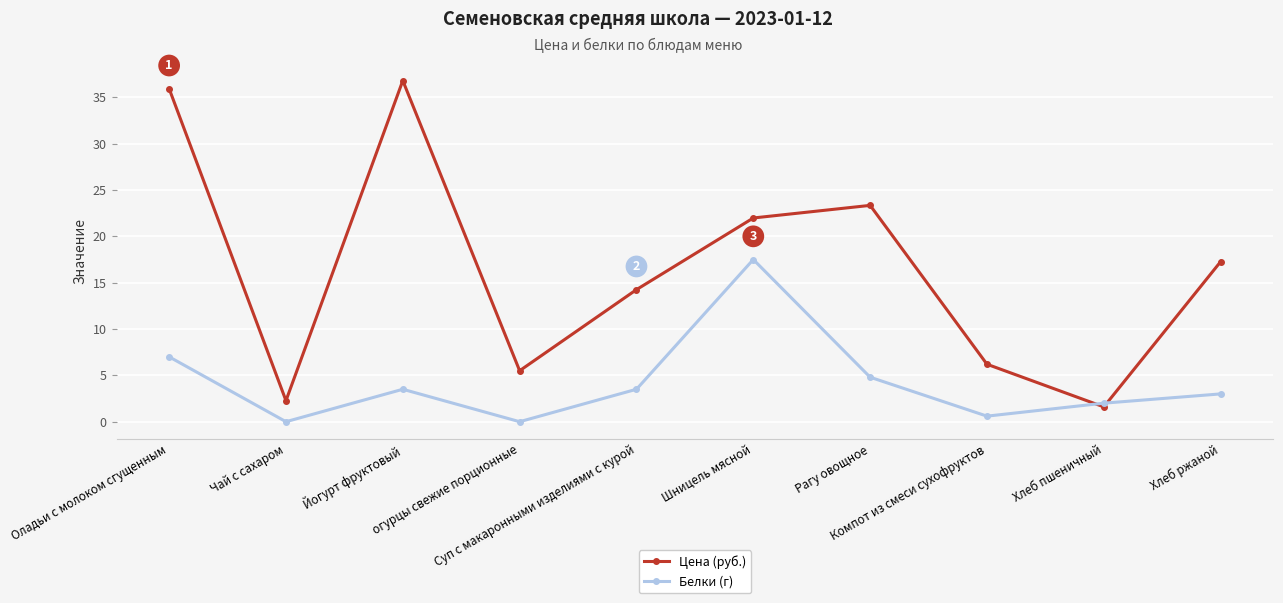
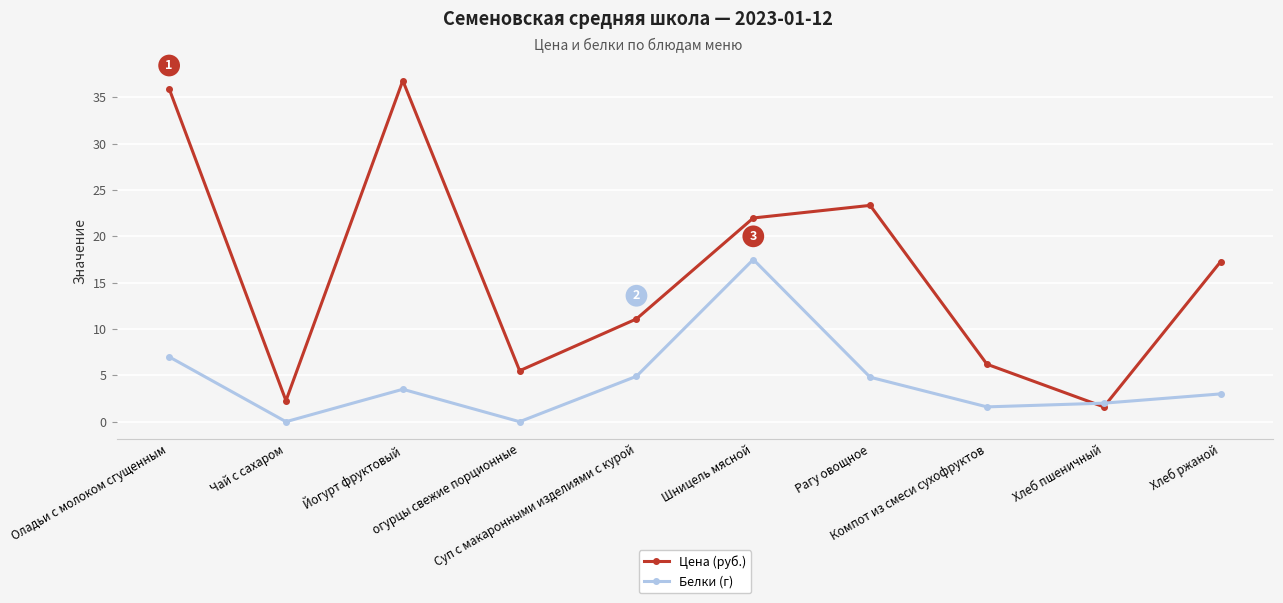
Цена (руб.), Суп с макаронными изделиями с курой: 14 -> 11
Белки (г), Суп с макаронными изделиями с курой: 4 -> 5
Белки (г), Компот из смеси сухофруктов: 1 -> 2
